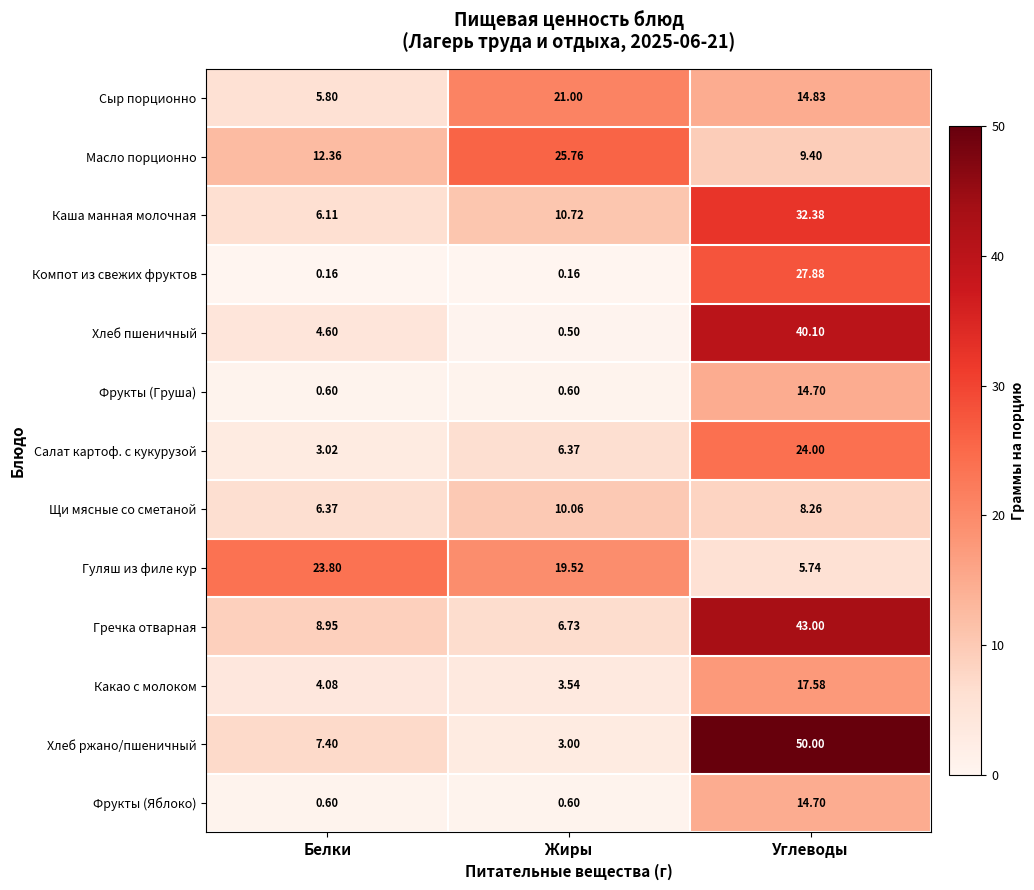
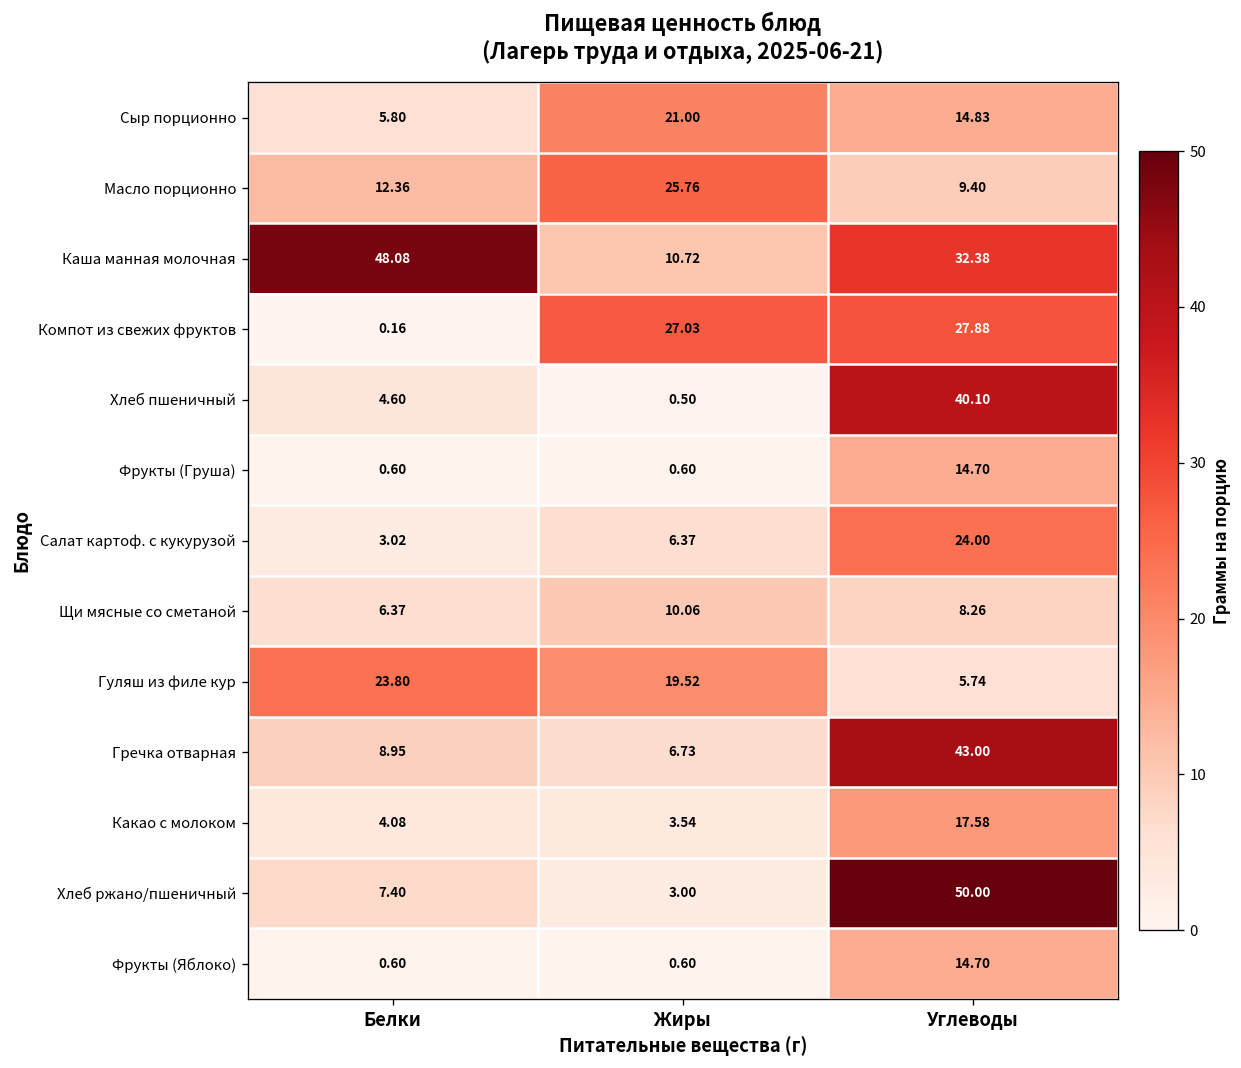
Каша манная молочная, Белки: 6.11 -> 48.08
Компот из свежих фруктов, Жиры: 0.16 -> 27.03
